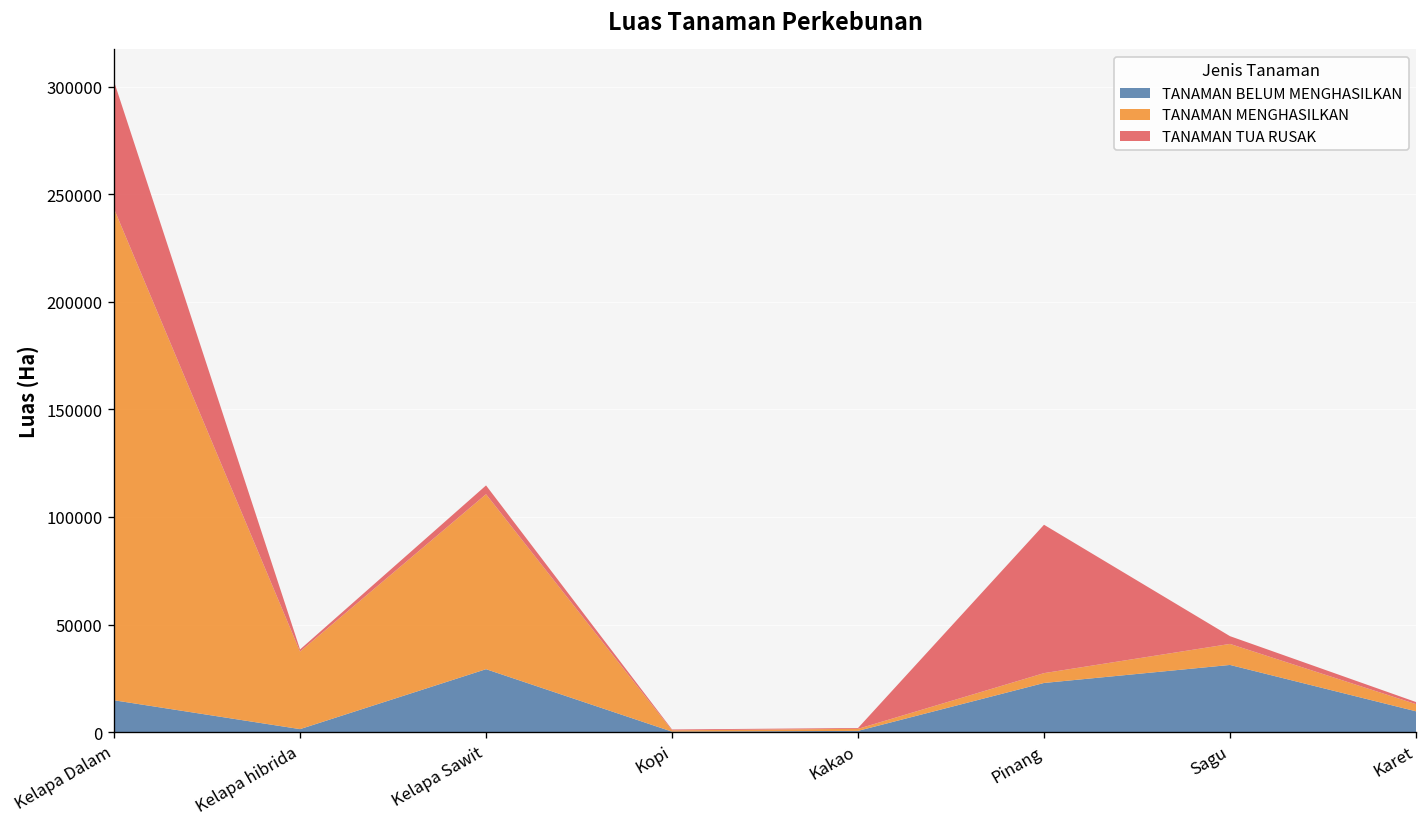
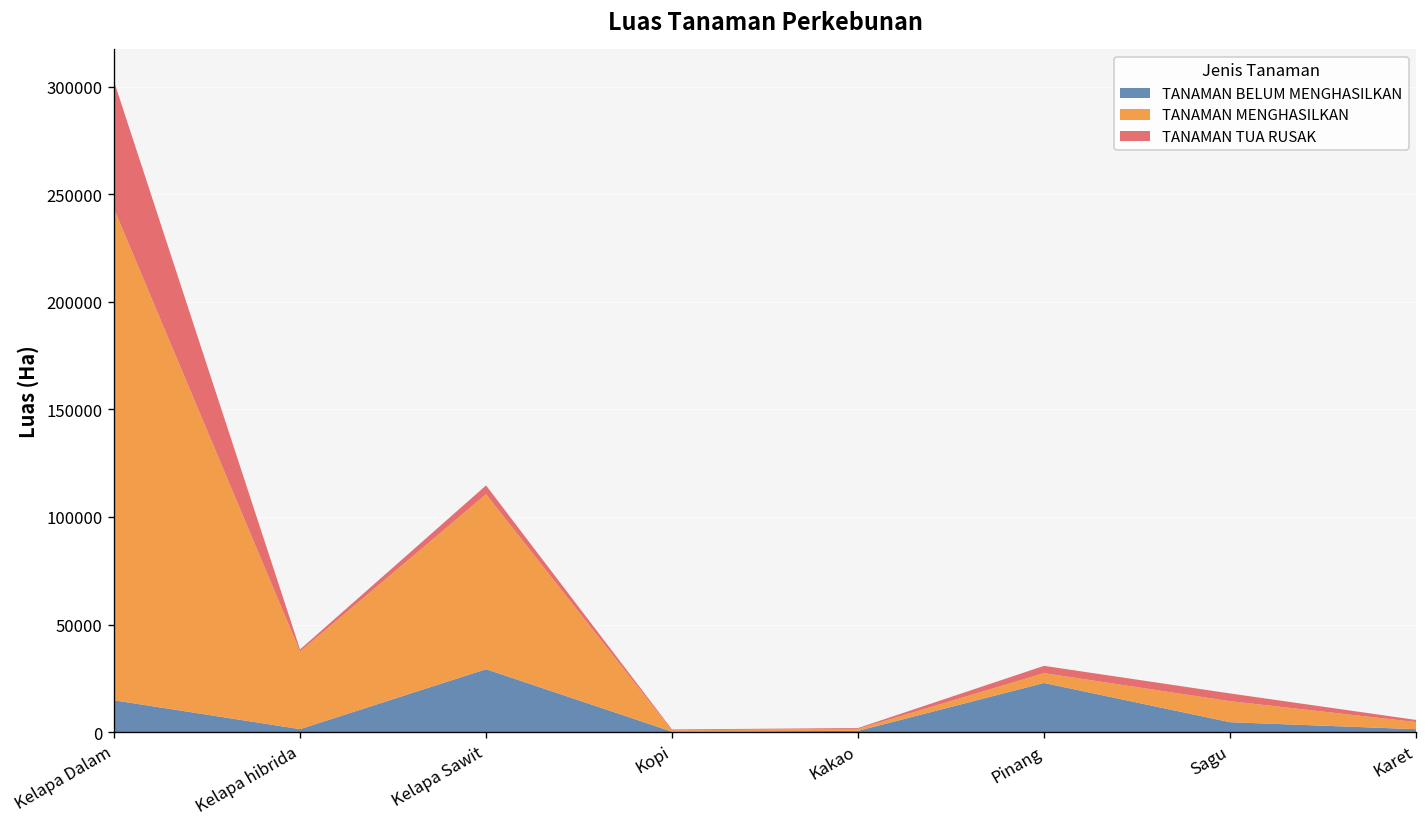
TANAMAN TUA RUSAK, Pinang: 69000 -> 3000
TANAMAN BELUM MENGHASILKAN, Sagu: 31000 -> 5000
TANAMAN BELUM MENGHASILKAN, Karet: 10000 -> 1000
